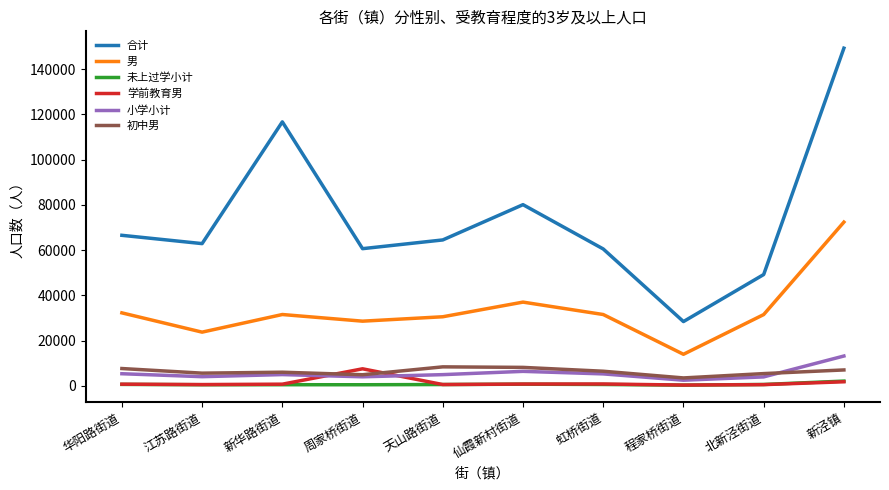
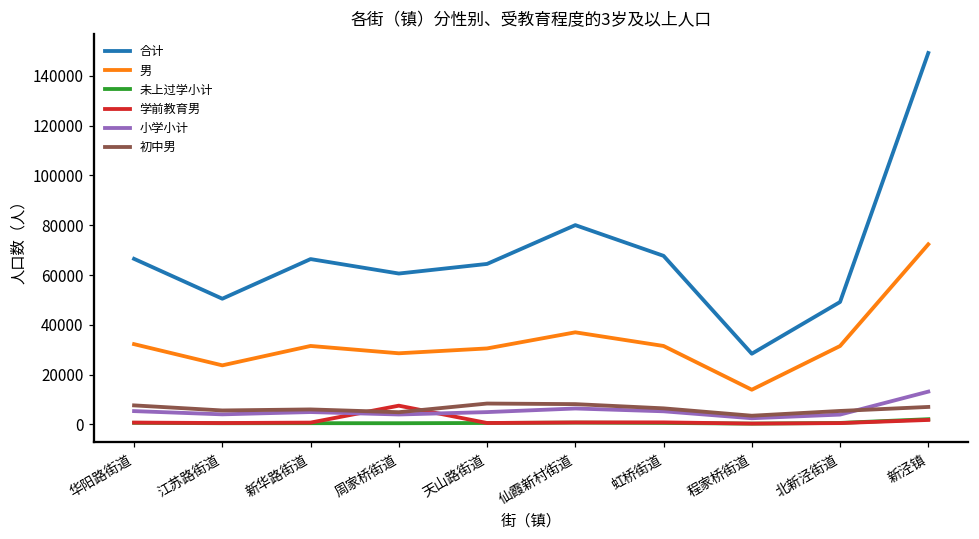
合计, 江苏路街道: 63000 -> 50000
合计, 新华路街道: 117000 -> 66000
合计, 虹桥街道: 60000 -> 68000
